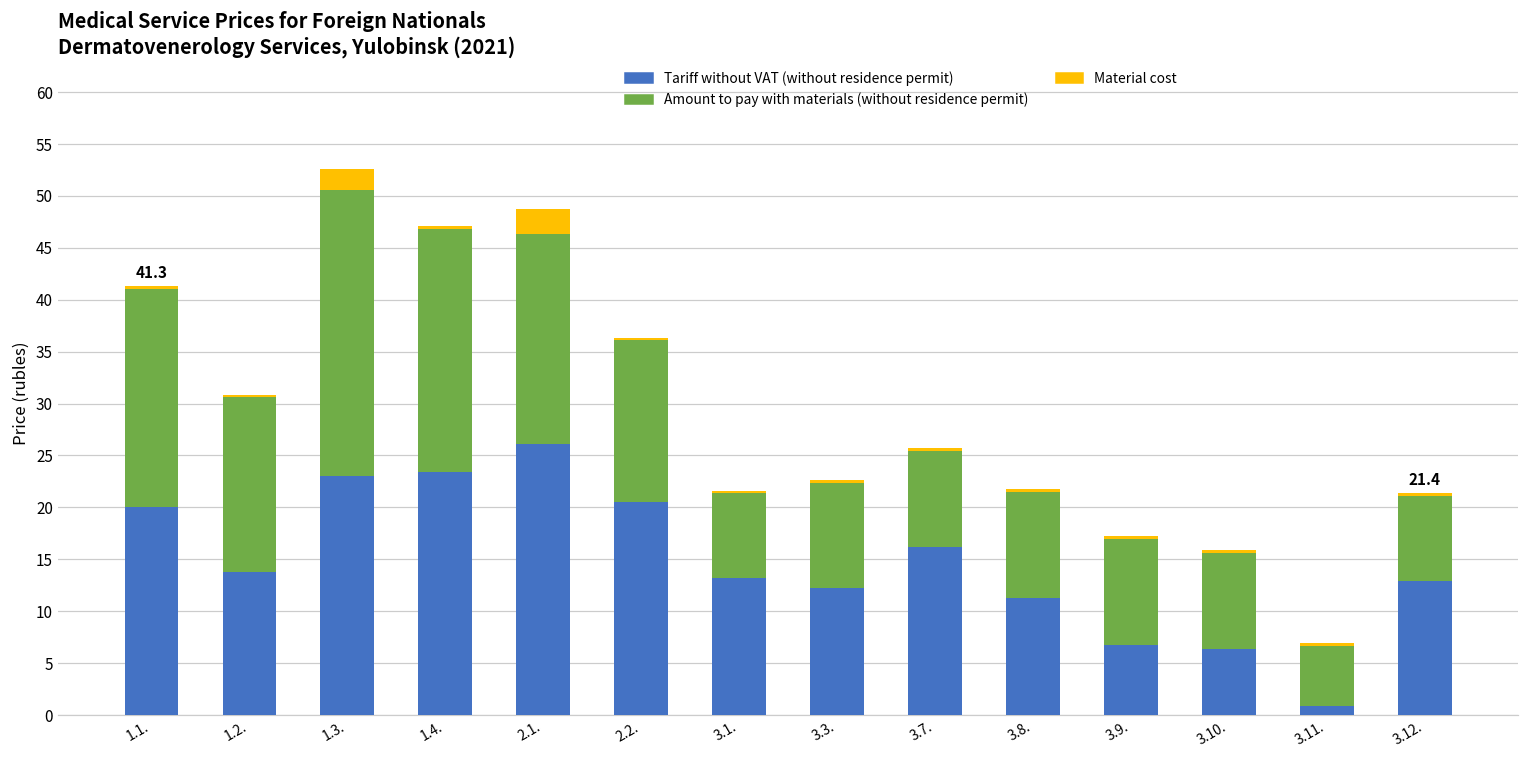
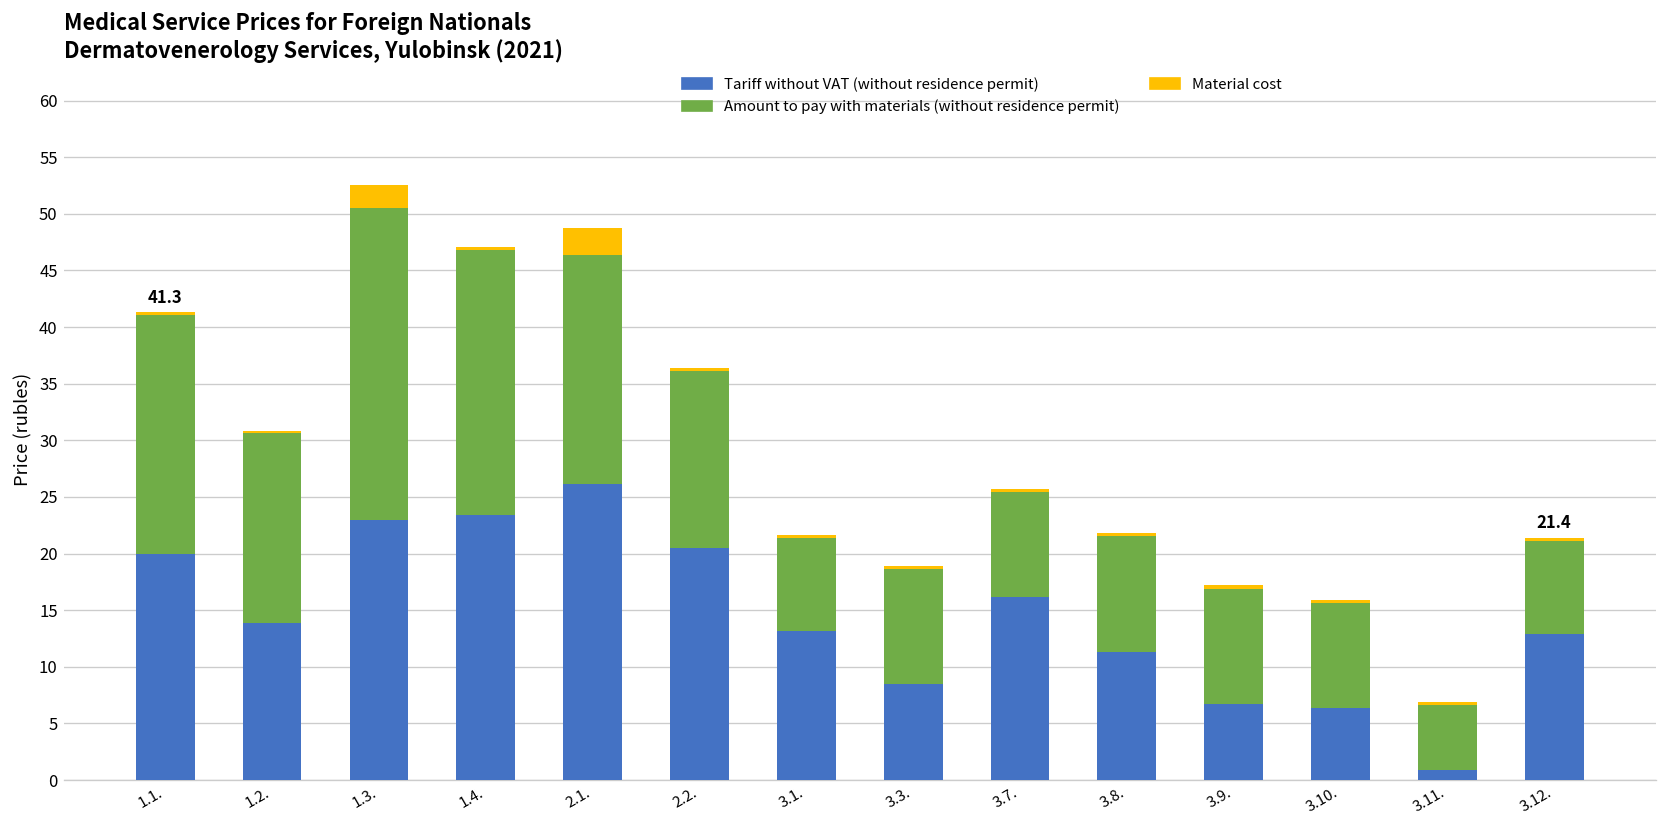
Tariff without VAT (without residence permit), 3.3.: 12 -> 9
